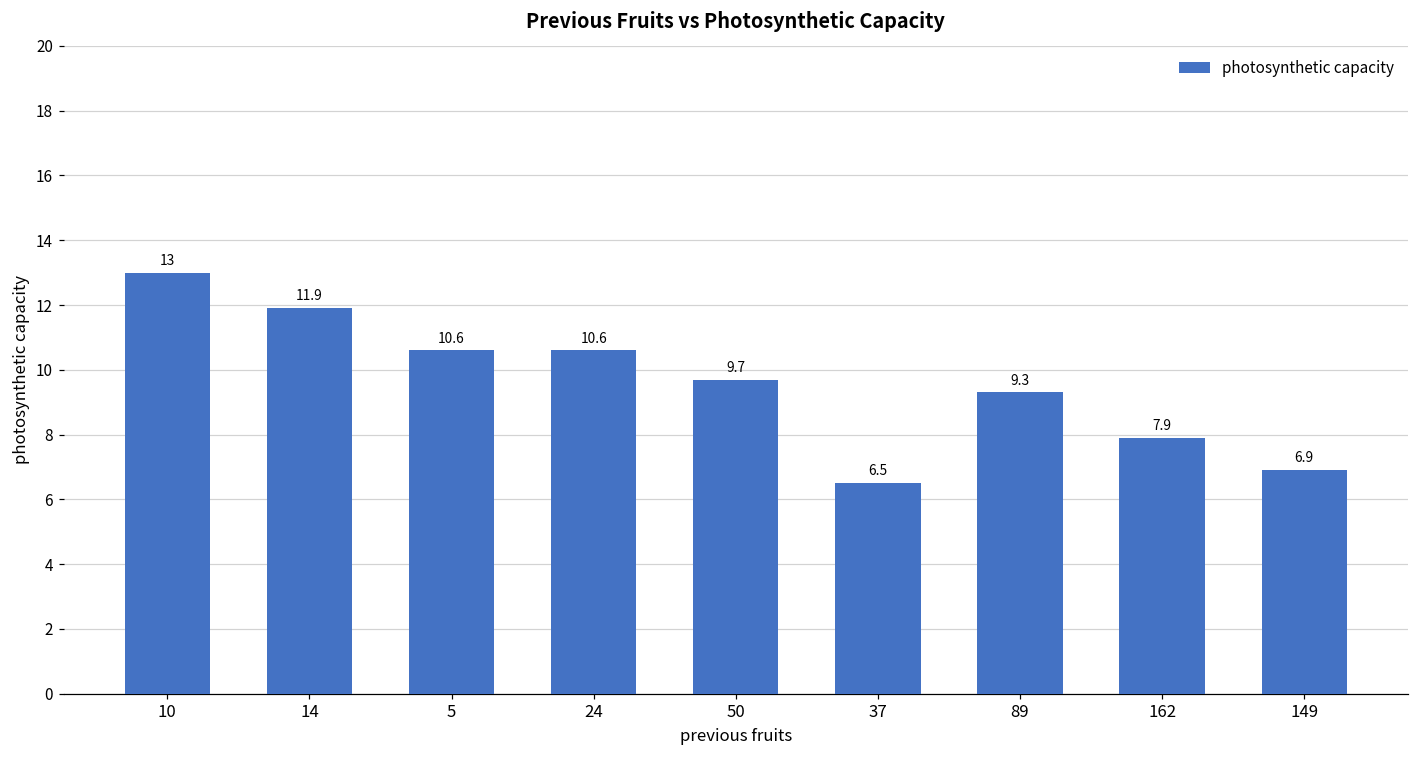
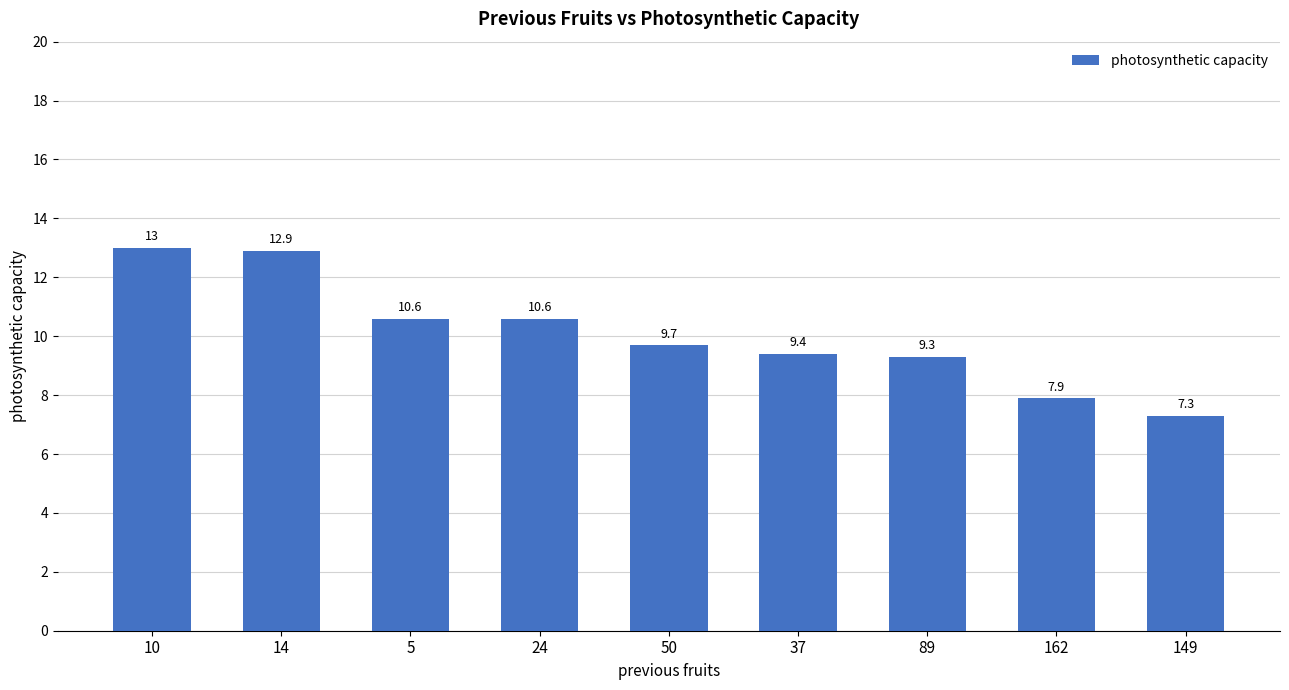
14: 11.9 -> 12.9
37: 6.5 -> 9.4
149: 6.9 -> 7.3
